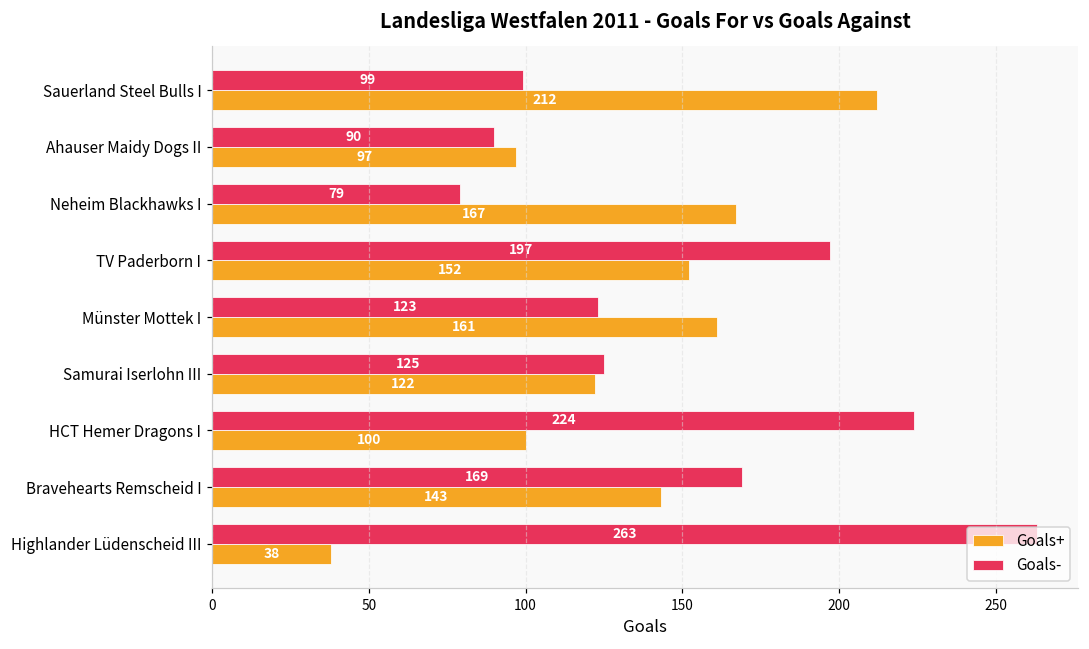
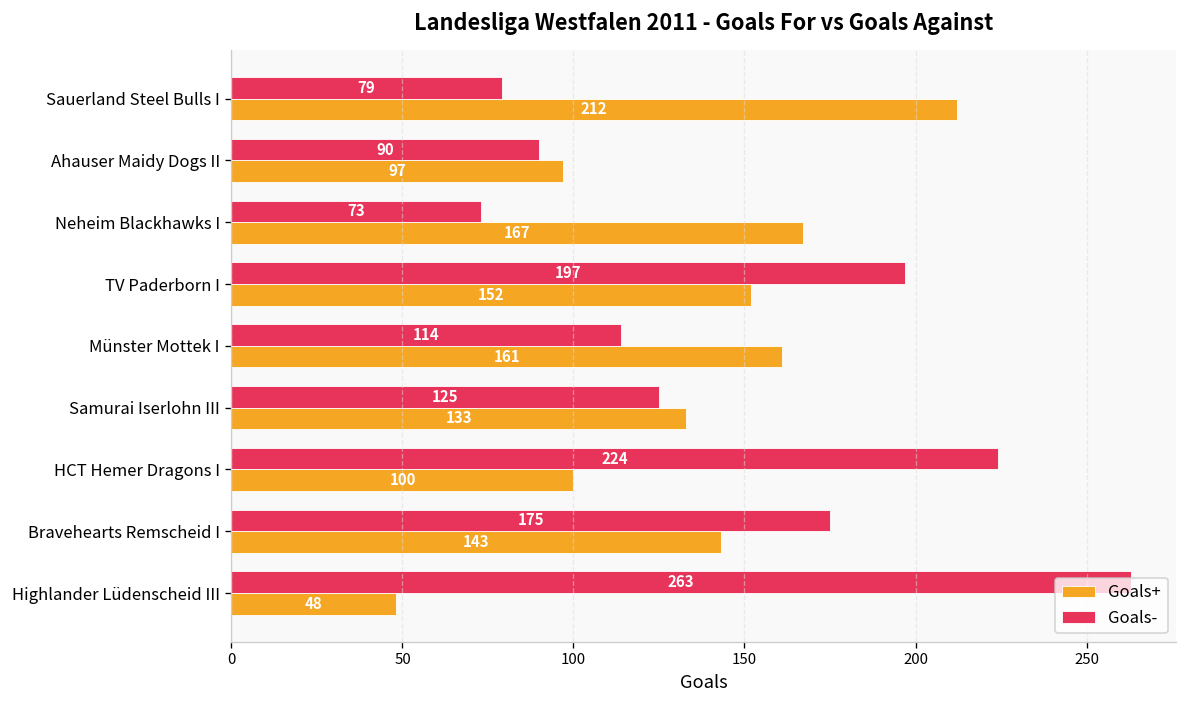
Goals-, Sauerland Steel Bulls I: 99 -> 79
Goals-, Neheim Blackhawks I: 79 -> 73
Goals-, Münster Mottek I: 123 -> 114
Goals+, Samurai Iserlohn III: 122 -> 133
Goals-, Bravehearts Remscheid I: 169 -> 175
Goals+, Highlander Lüdenscheid III: 38 -> 48
